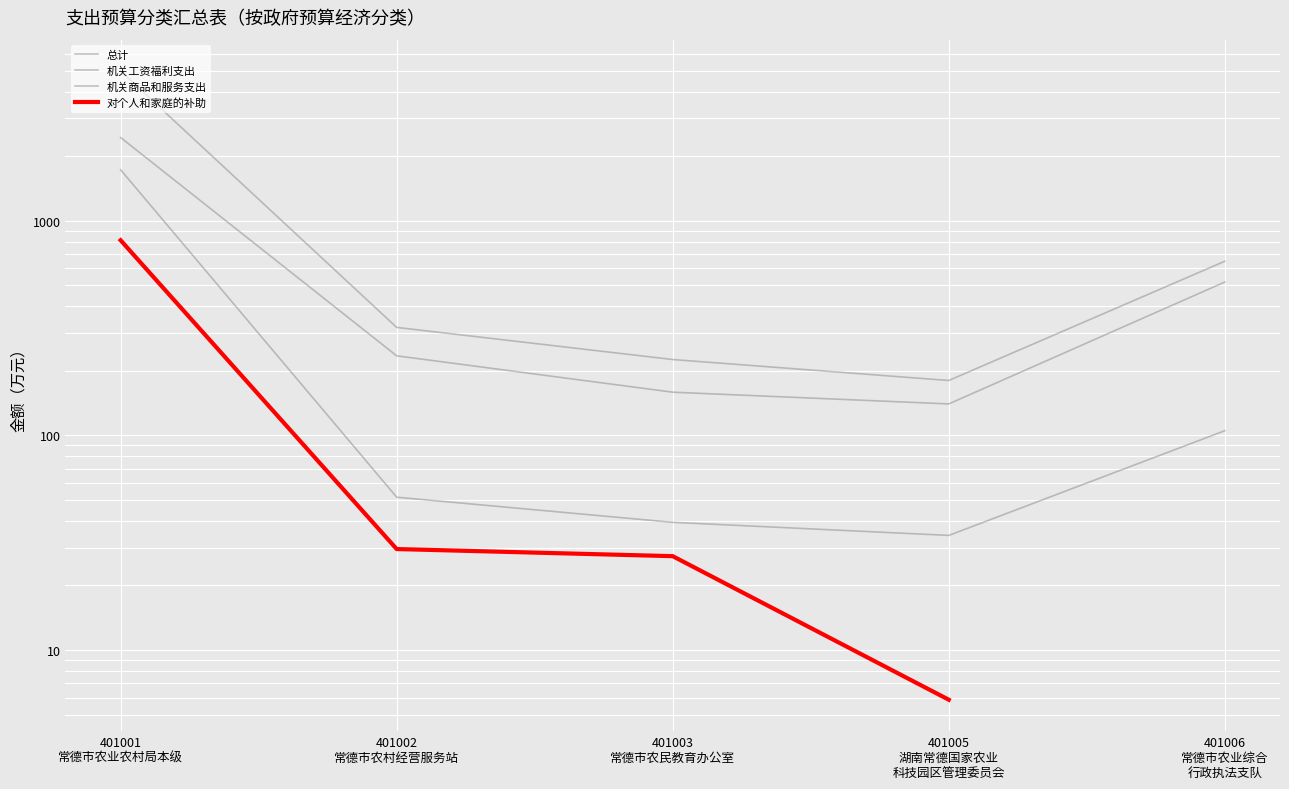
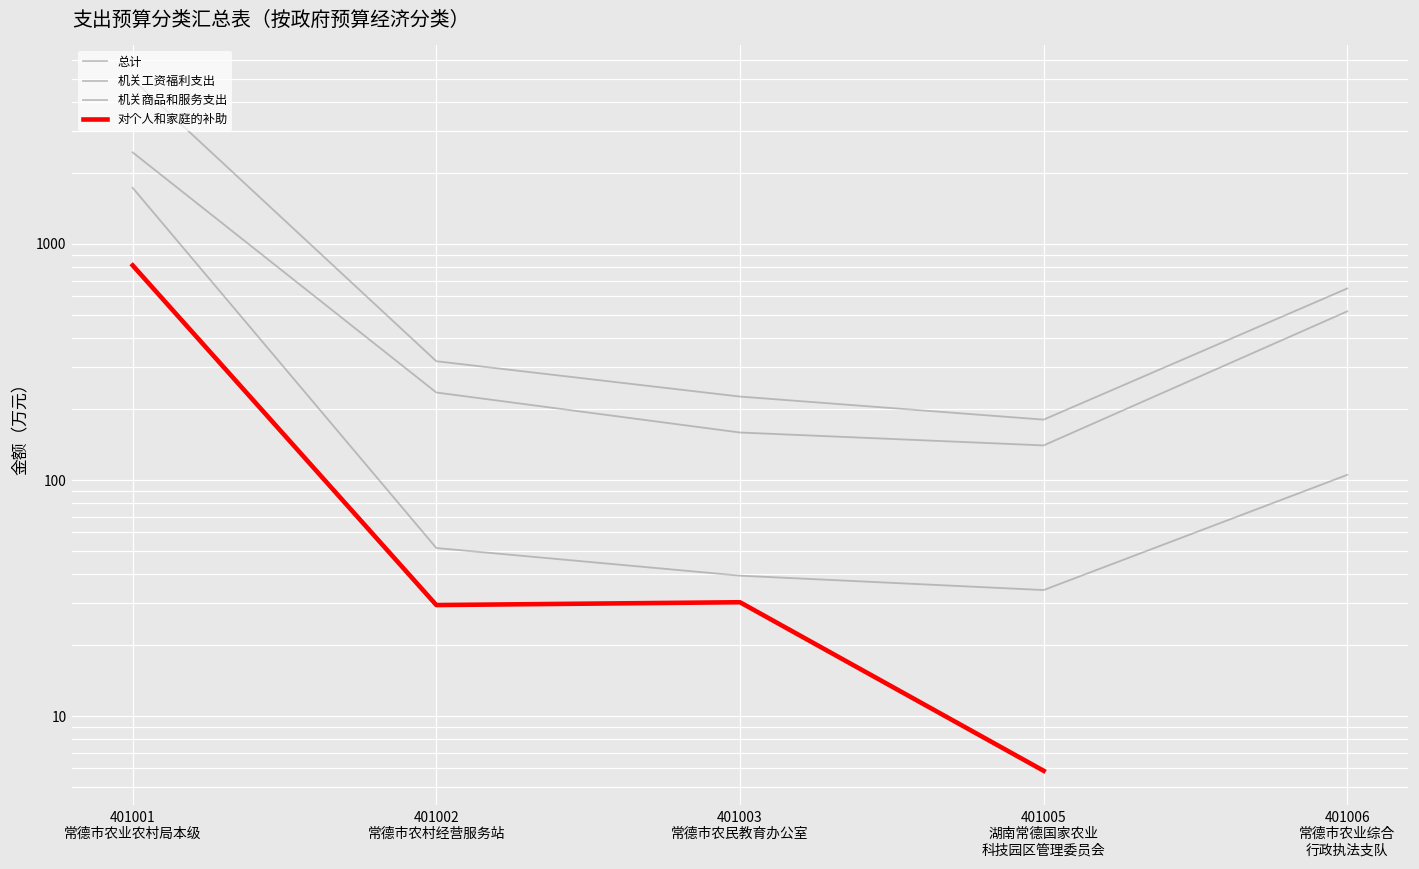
对个人和家庭的补助, 401003 常德市农民教育办公室: 27 -> 30
